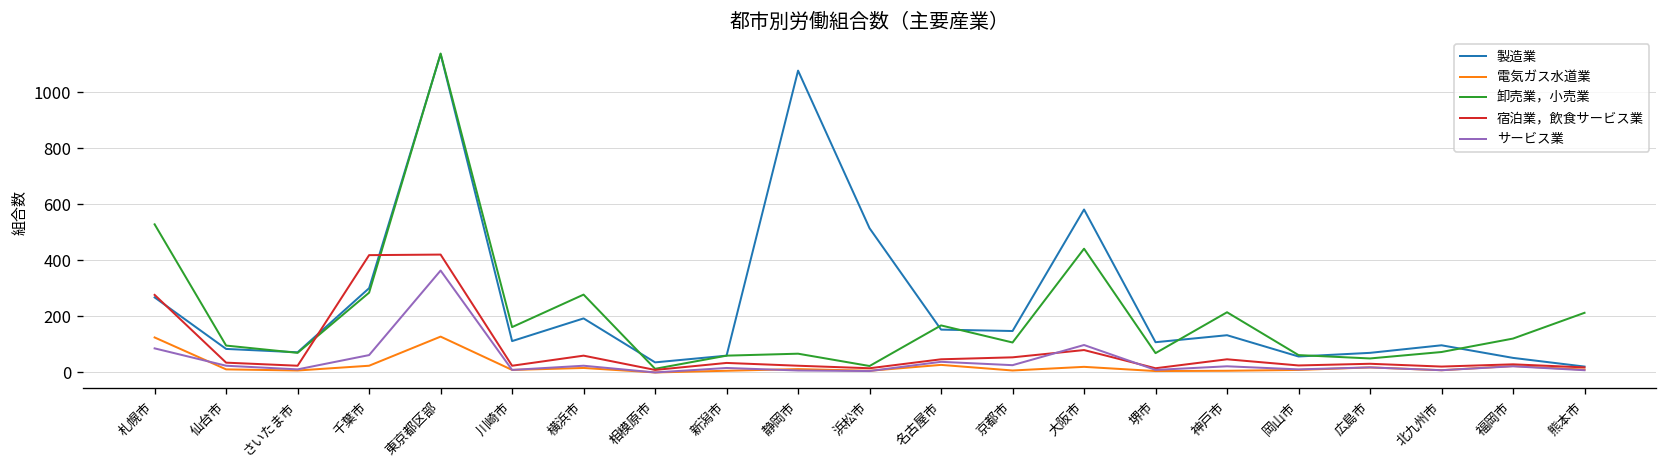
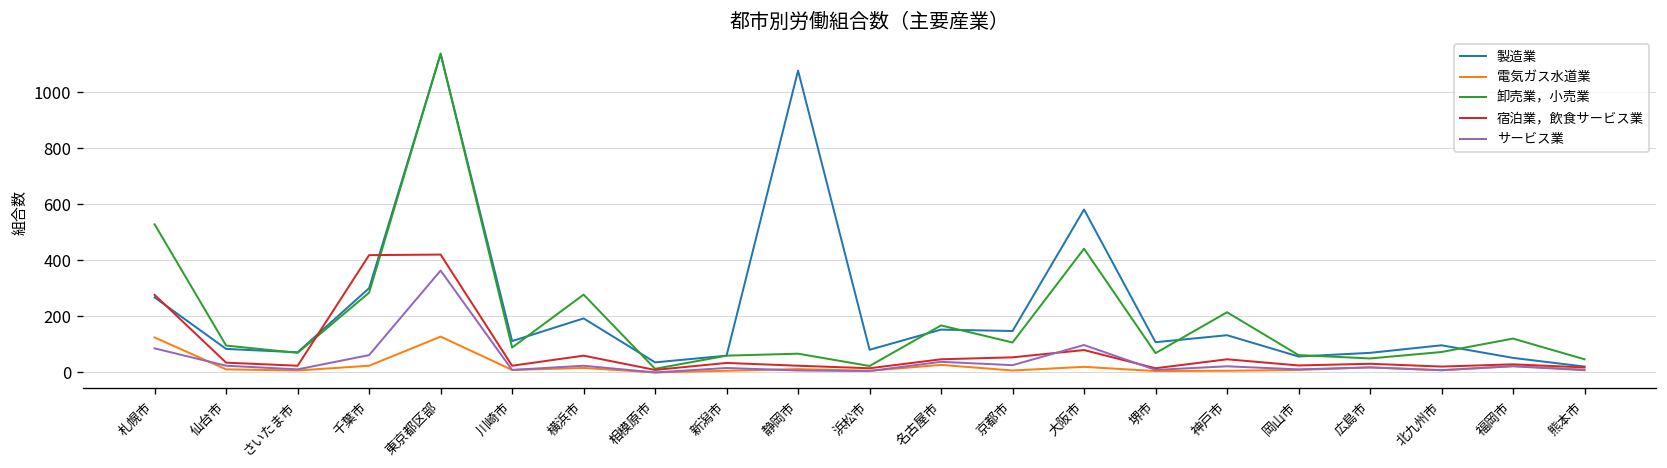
卸売業，小売業, 川崎市: 160 -> 90
製造業, 浜松市: 520 -> 80
卸売業，小売業, 熊本市: 210 -> 50
